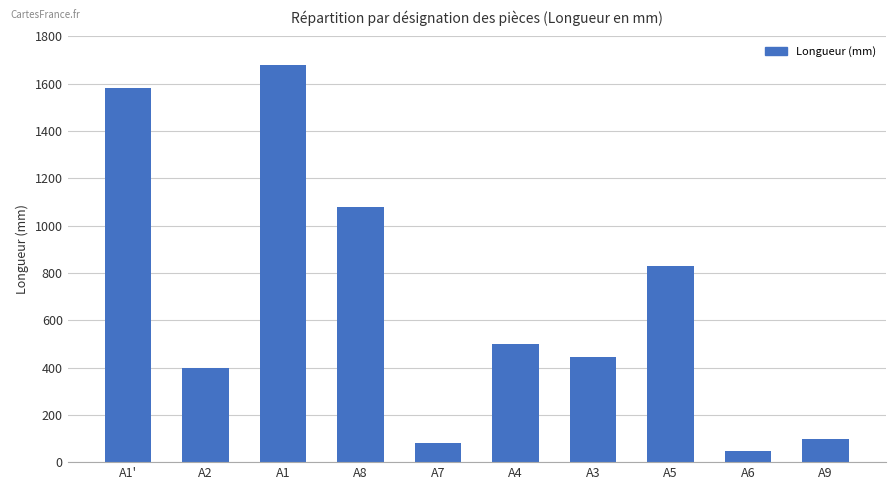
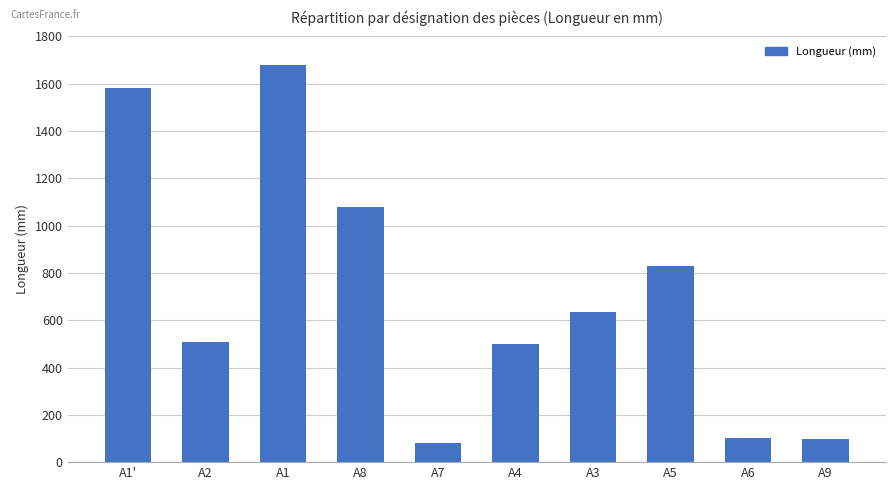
A2: 400 -> 510
A3: 440 -> 640
A6: 50 -> 100
